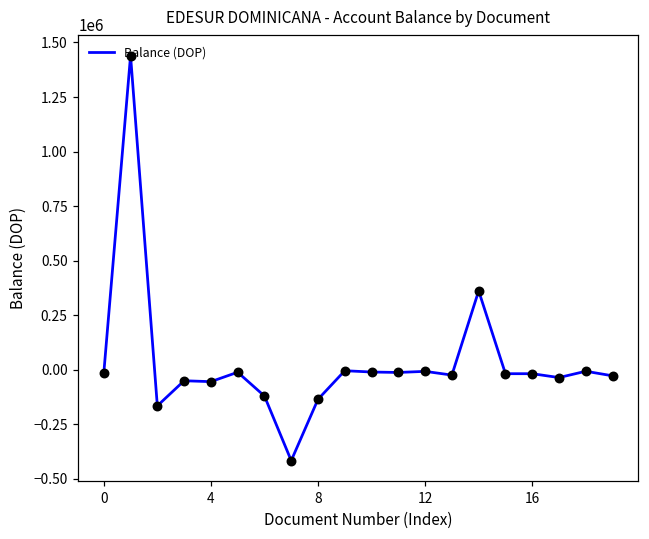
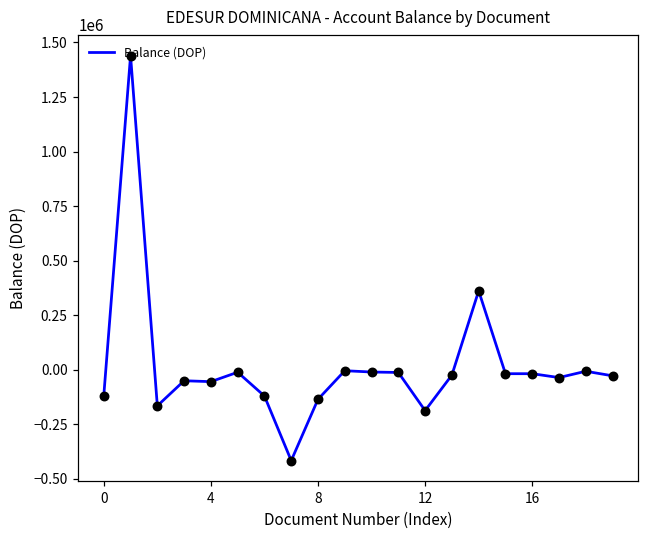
0: -20000 -> -120000
12: -10000 -> -190000
